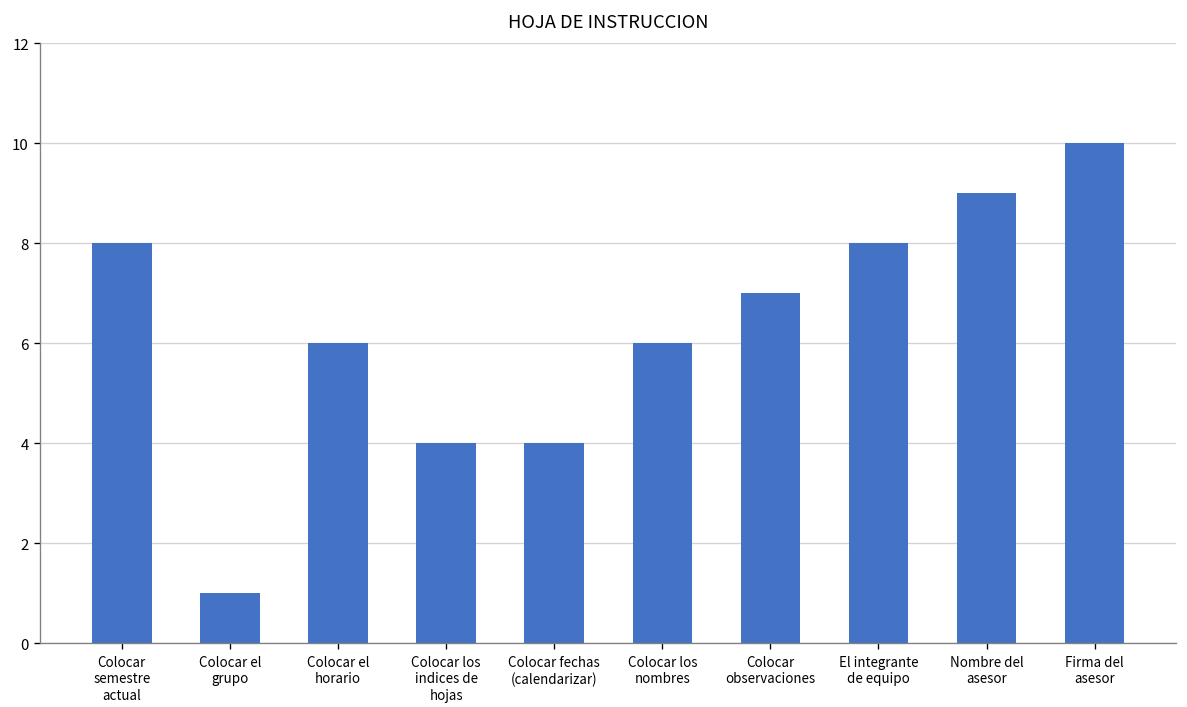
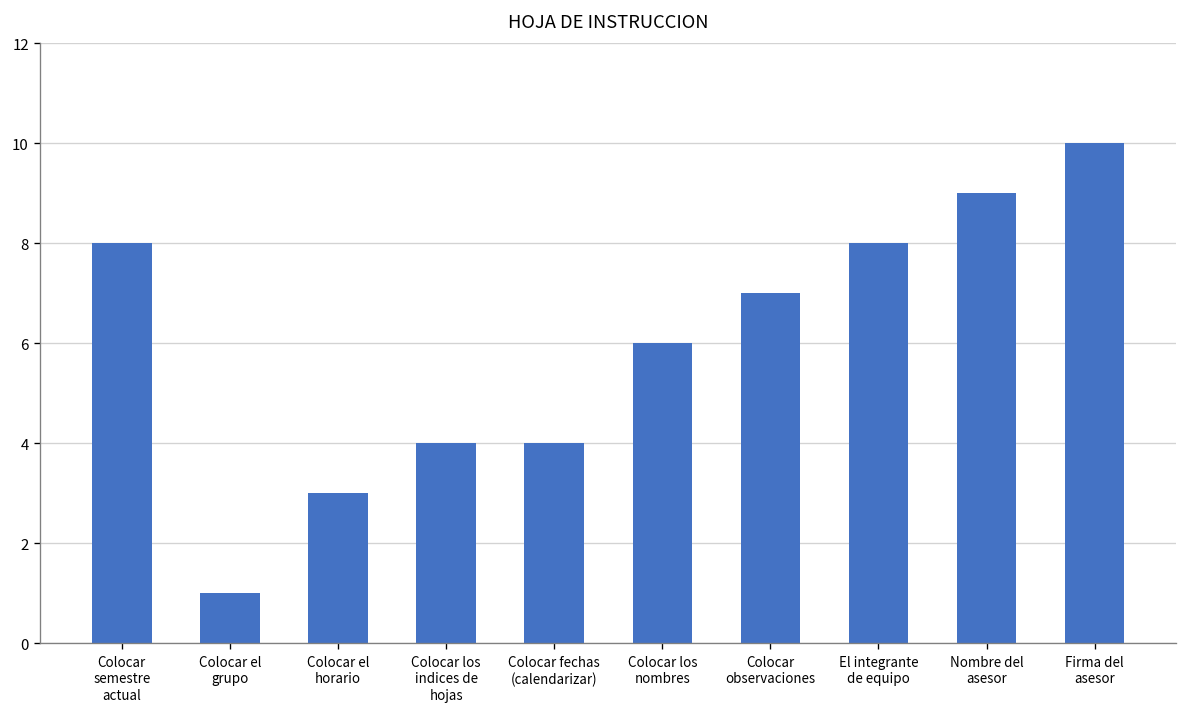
Colocar el horario: 6 -> 3
